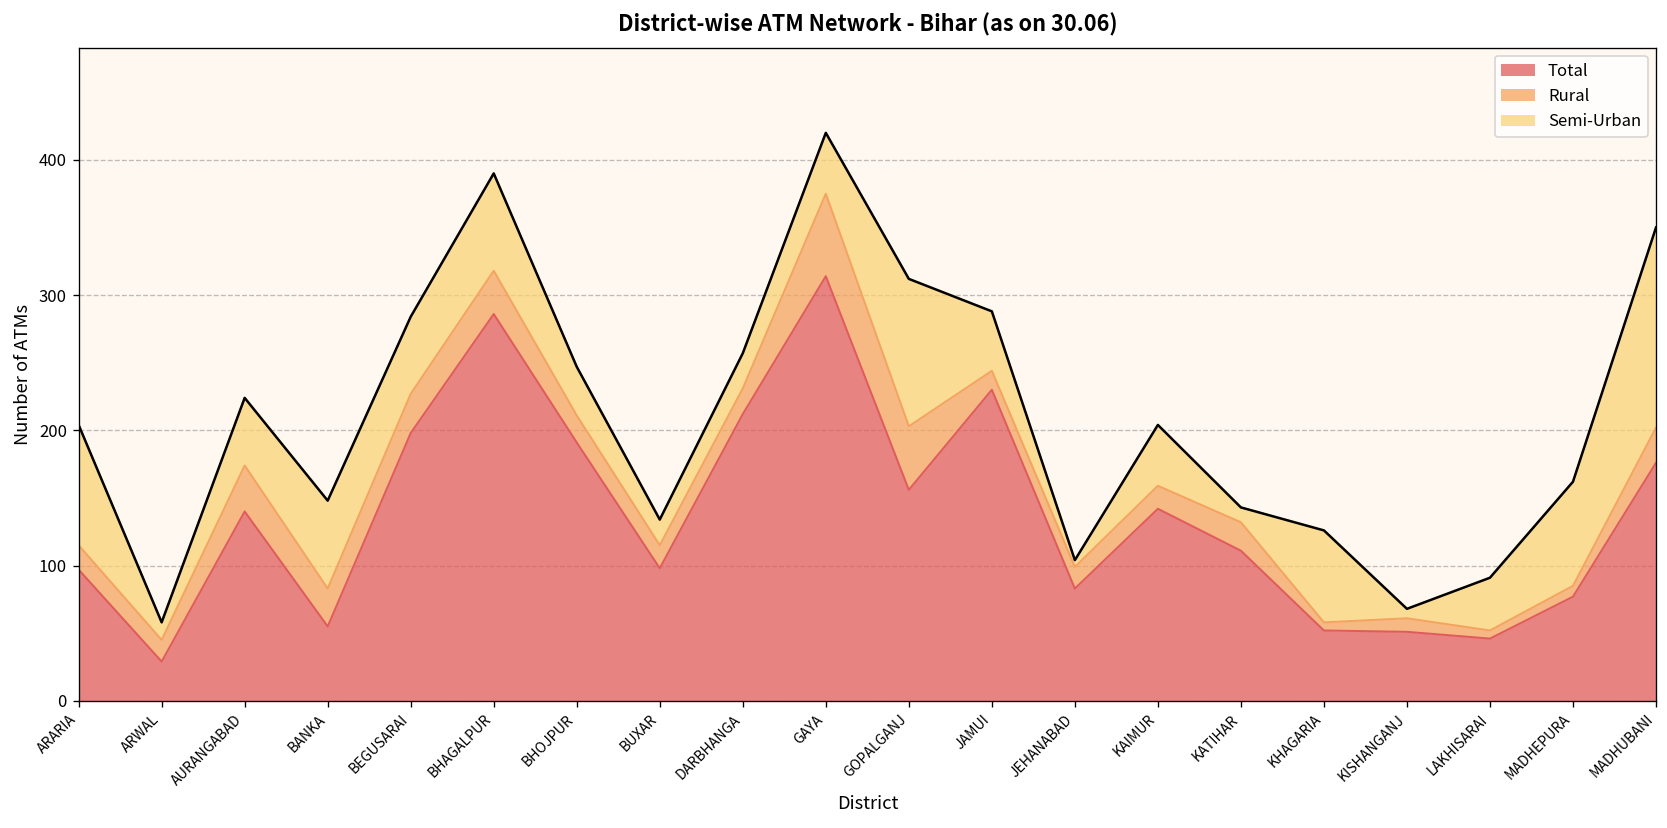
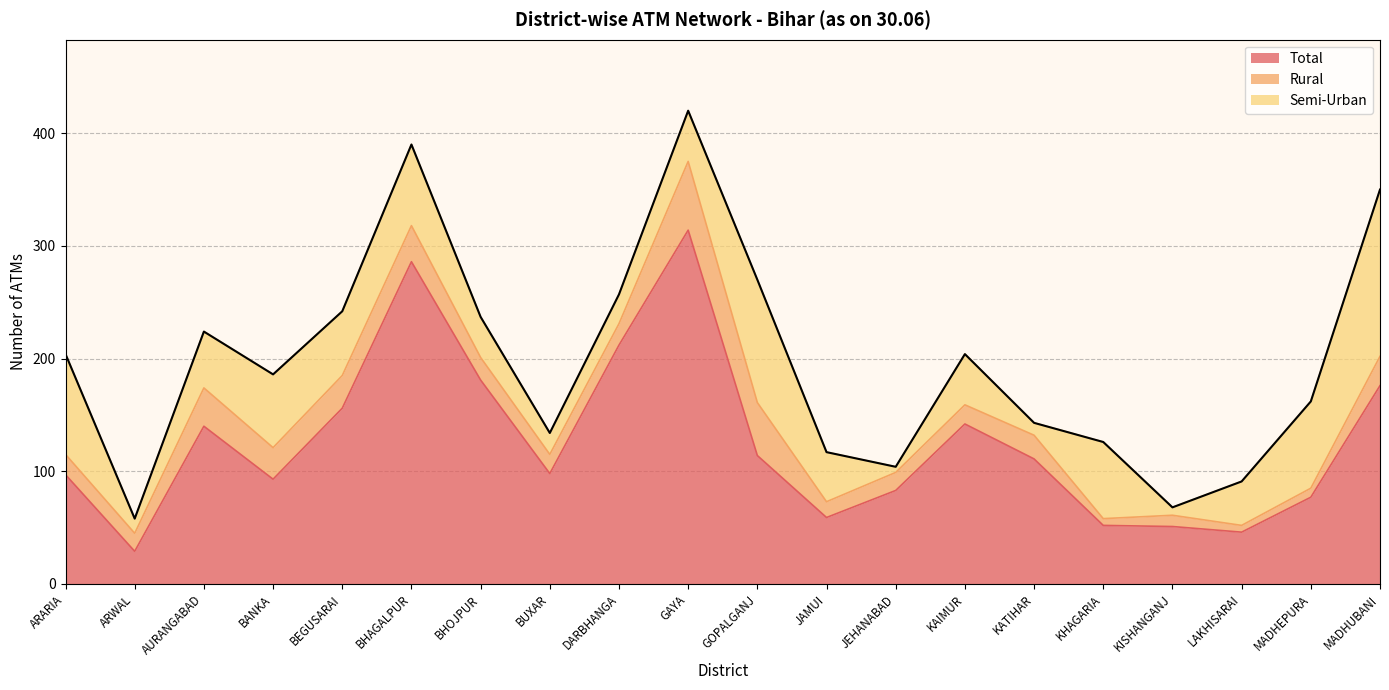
Total, BANKA: 55 -> 93
Total, BEGUSARAI: 198 -> 156
Total, BHOJPUR: 191 -> 181
Total, GOPALGANJ: 156 -> 114
Total, JAMUI: 230 -> 59
